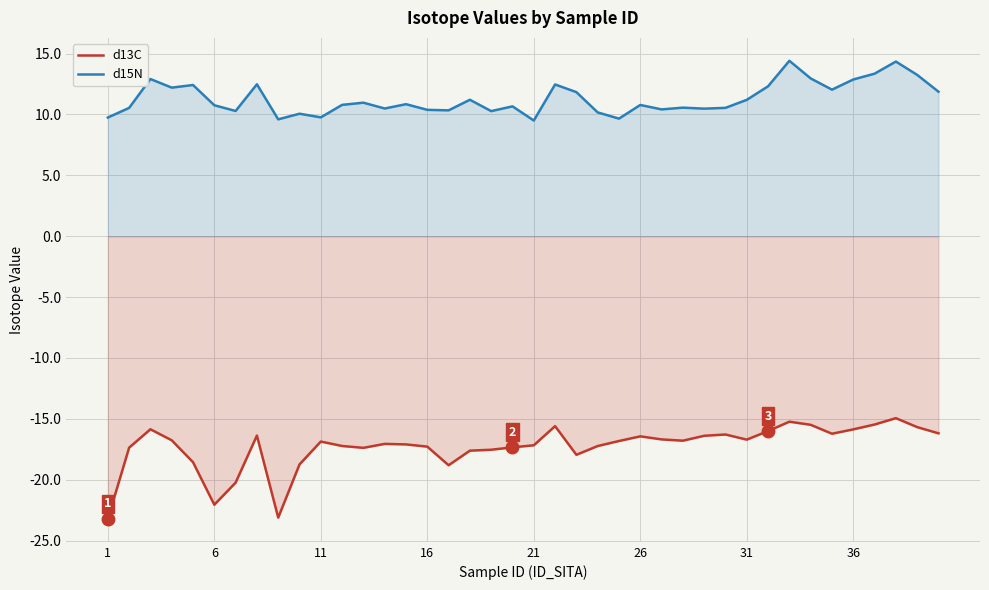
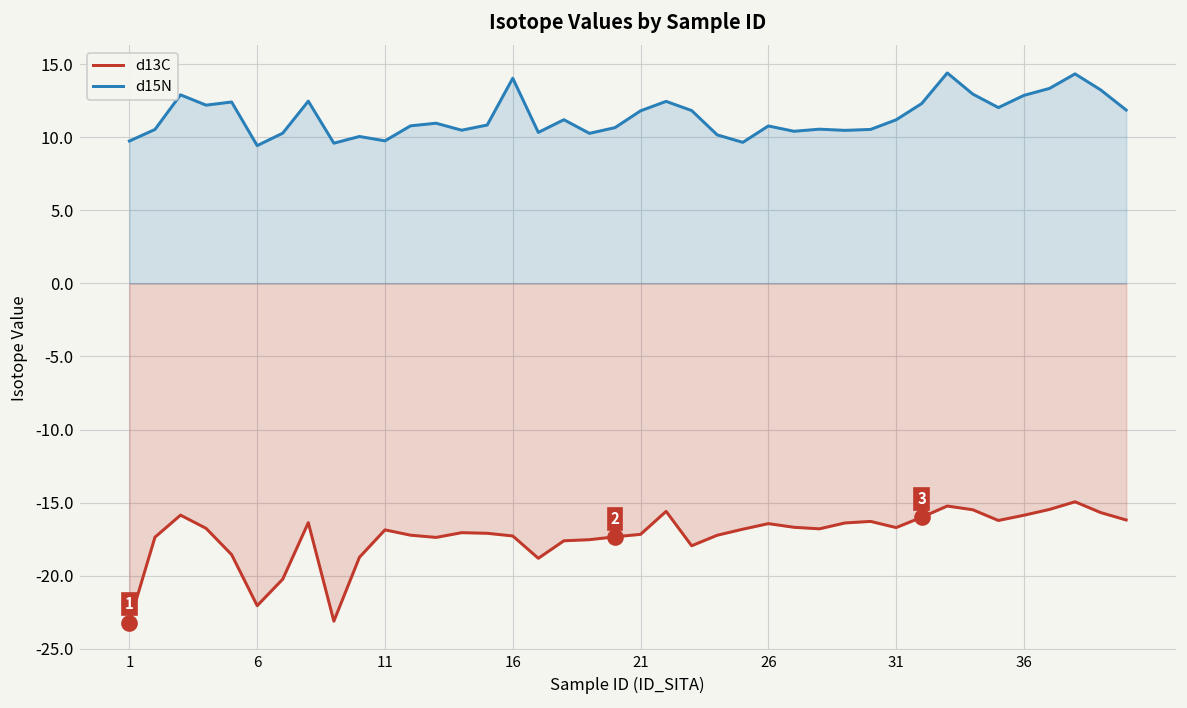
d15N, 6: 10.8 -> 9.4
d15N, 16: 10.4 -> 14.0
d15N, 21: 9.5 -> 11.8
